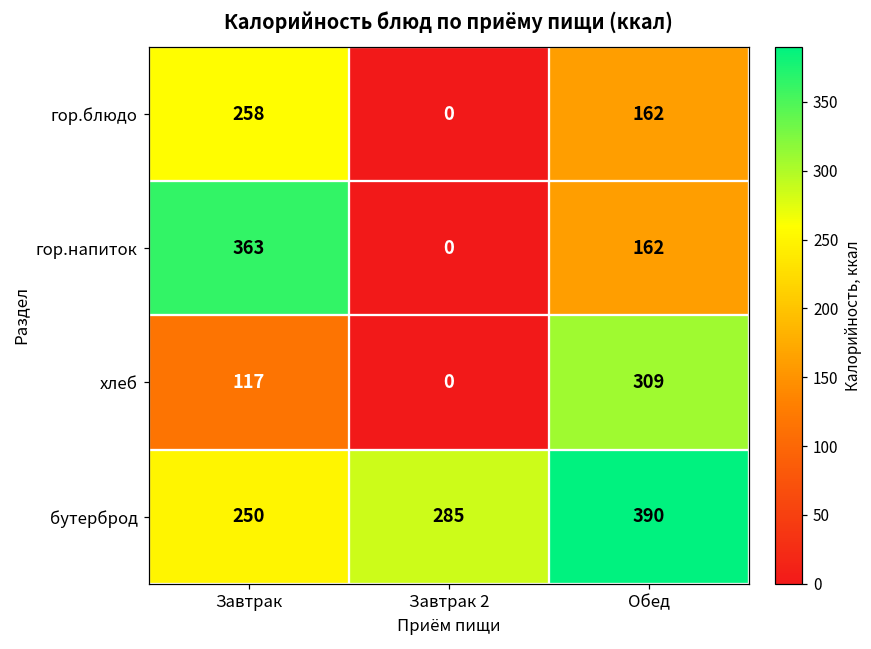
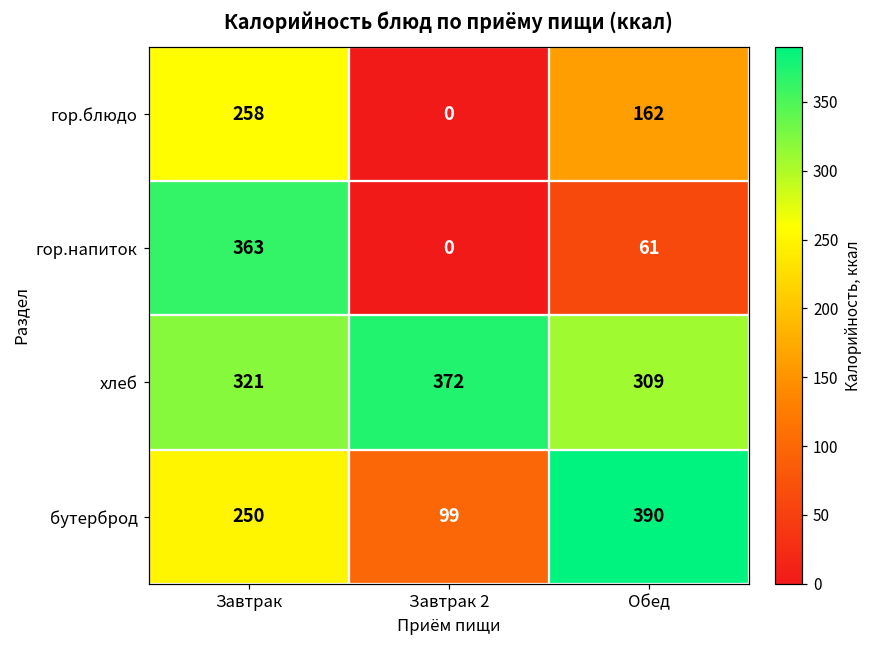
гор.напиток, Обед: 162 -> 61
хлеб, Завтрак: 117 -> 321
хлеб, Завтрак 2: 0 -> 372
бутерброд, Завтрак 2: 285 -> 99
